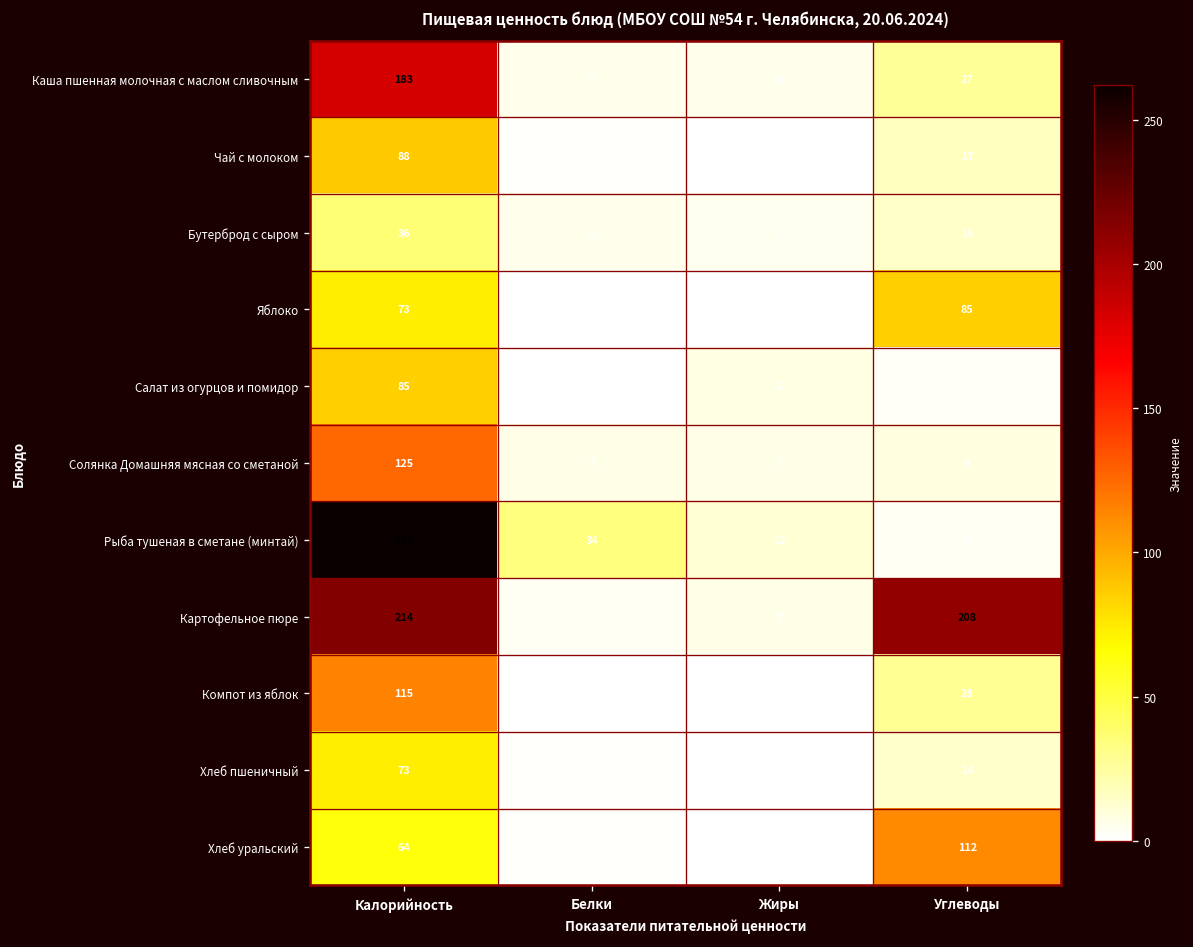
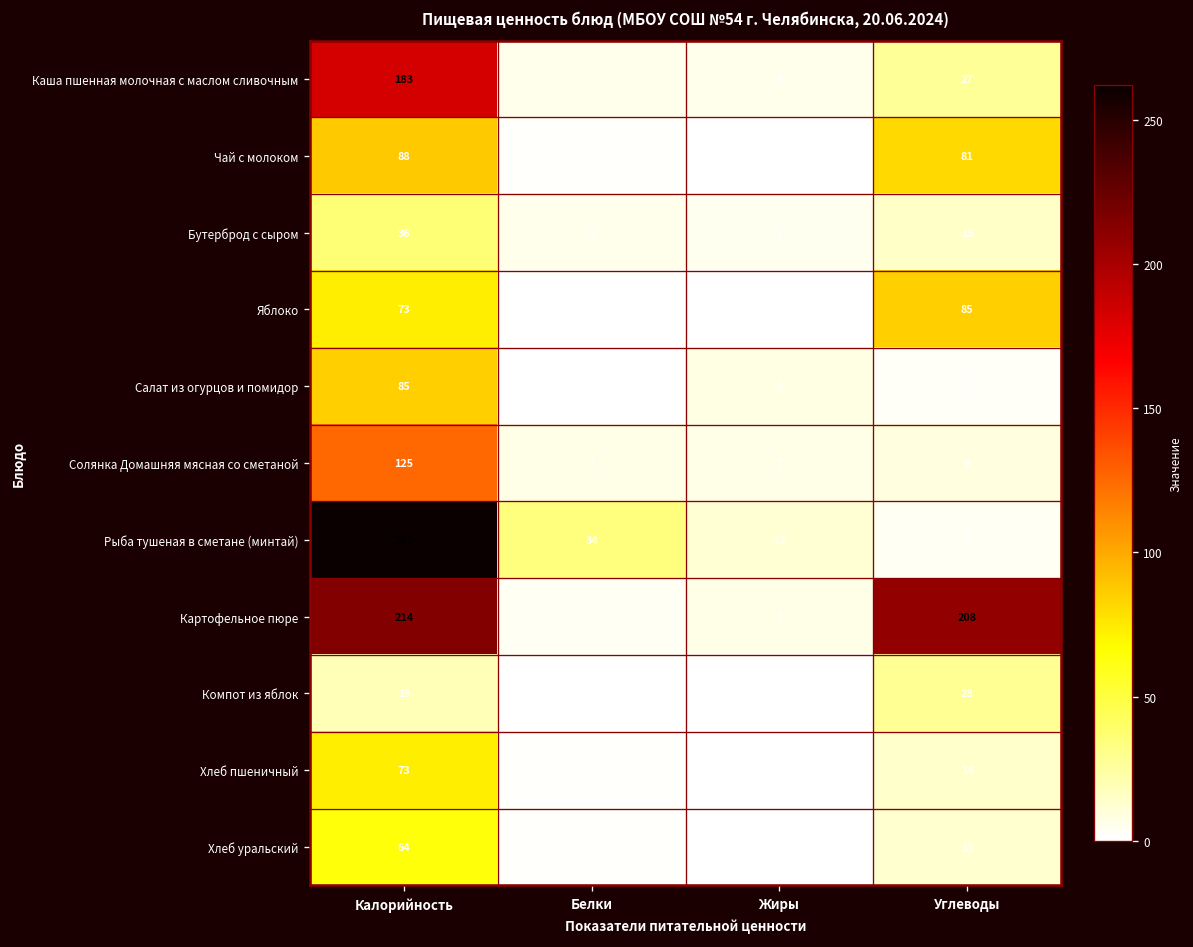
Чай с молоком, Углеводы: 17 -> 81
Компот из яблок, Калорийность: 115 -> 19
Хлеб уральский, Углеводы: 112 -> 13
